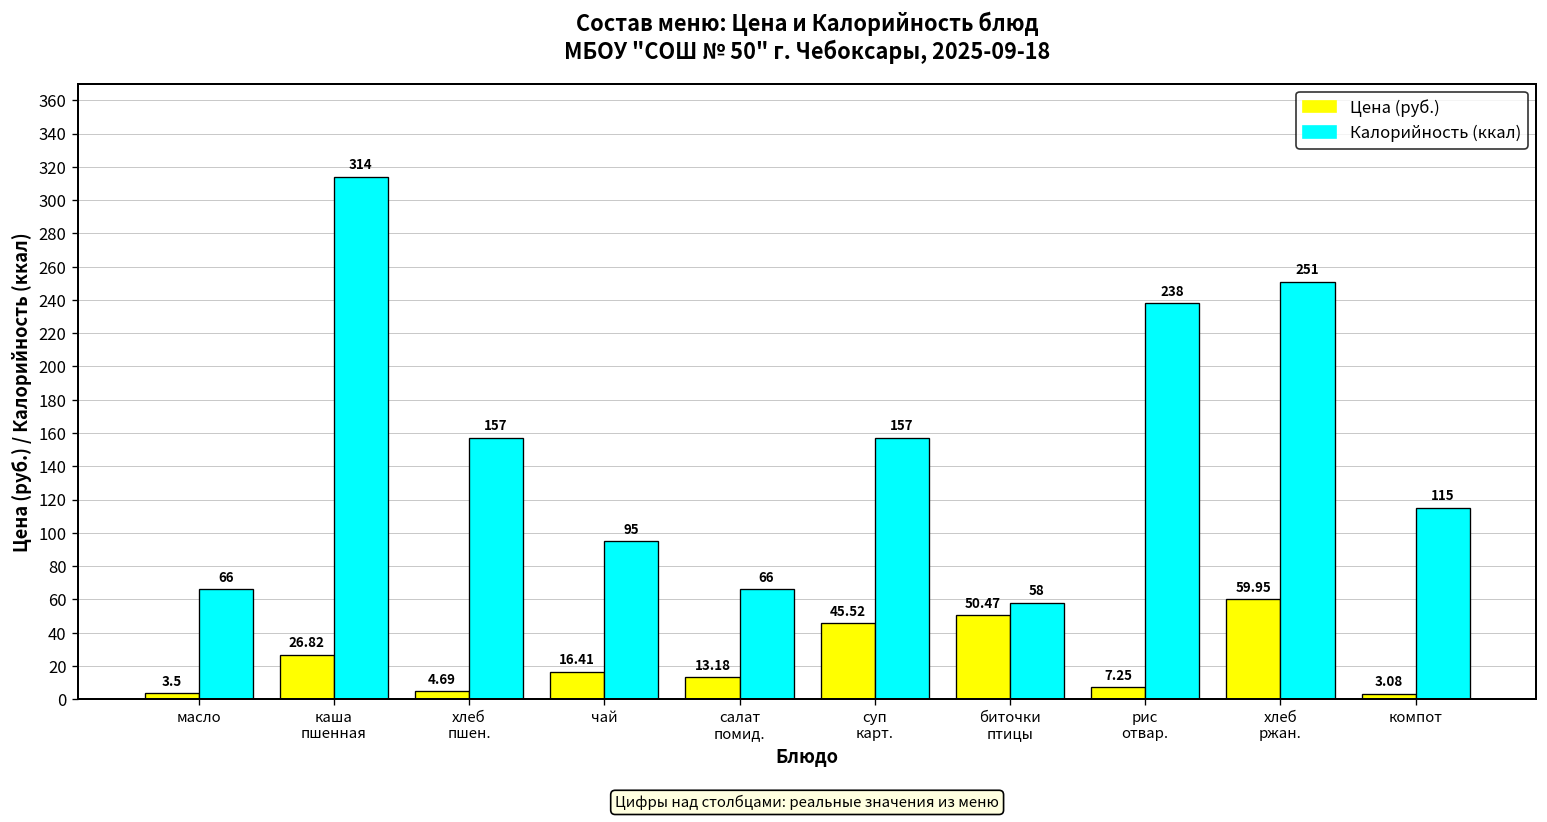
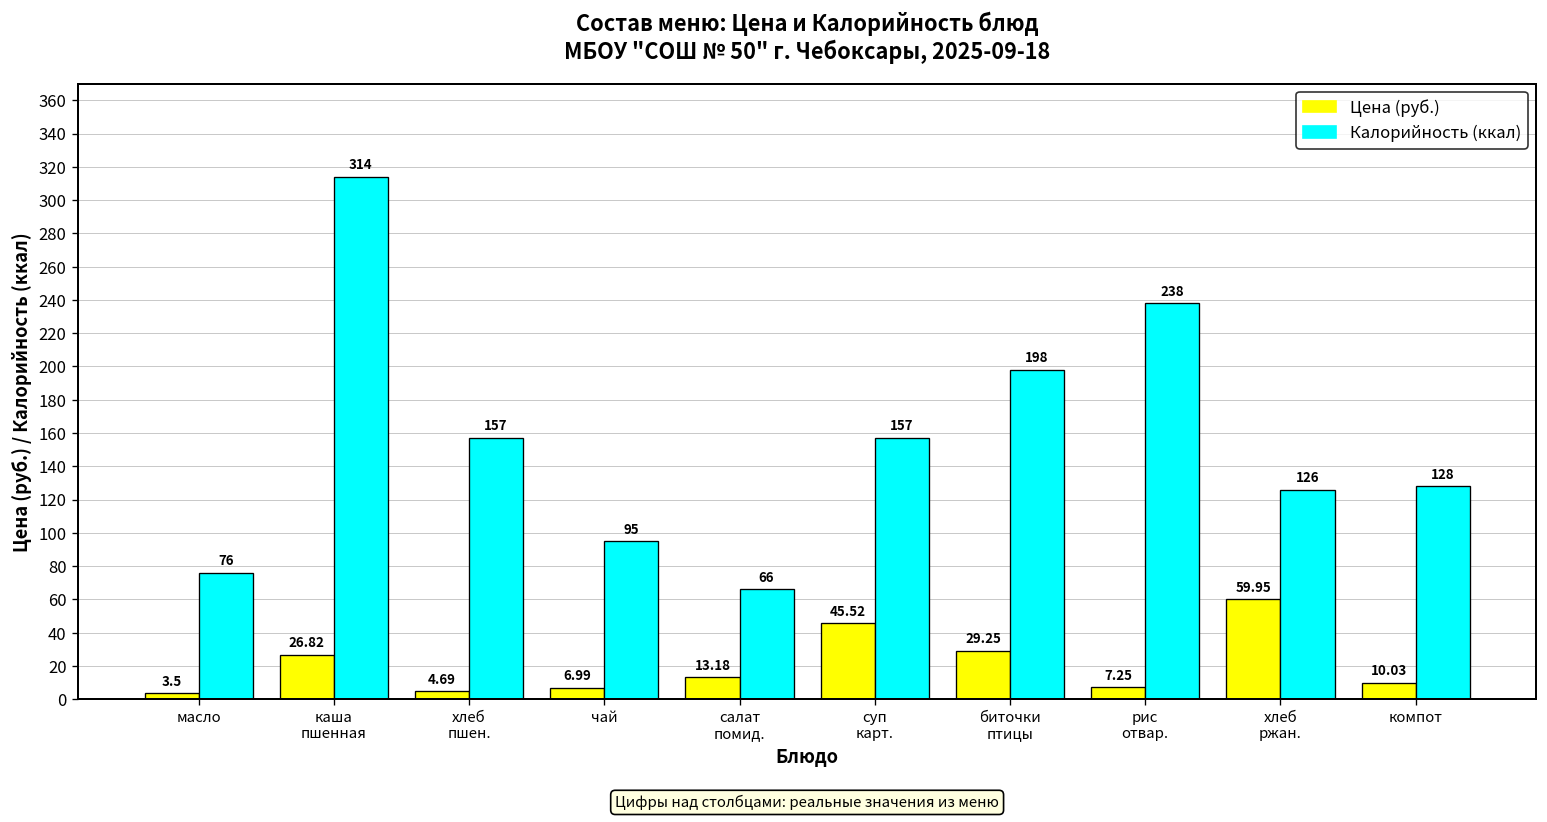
Калорийность (ккал), масло: 66 -> 76
Цена (руб.), чай: 16.41 -> 6.99
Цена (руб.), биточки птицы: 50.47 -> 29.25
Калорийность (ккал), биточки птицы: 58 -> 198
Калорийность (ккал), хлеб ржан.: 251 -> 126
Цена (руб.), компот: 3.08 -> 10.03
Калорийность (ккал), компот: 115 -> 128
